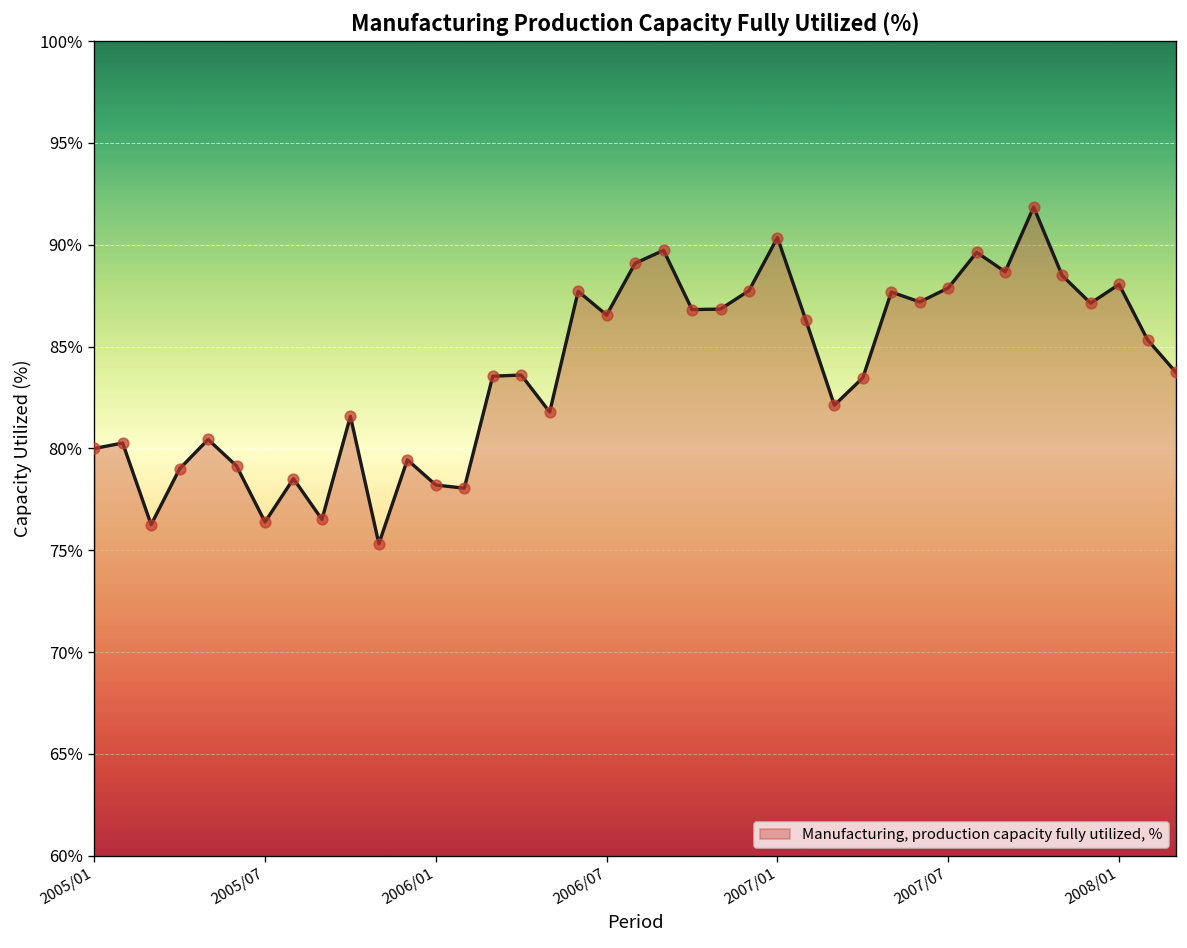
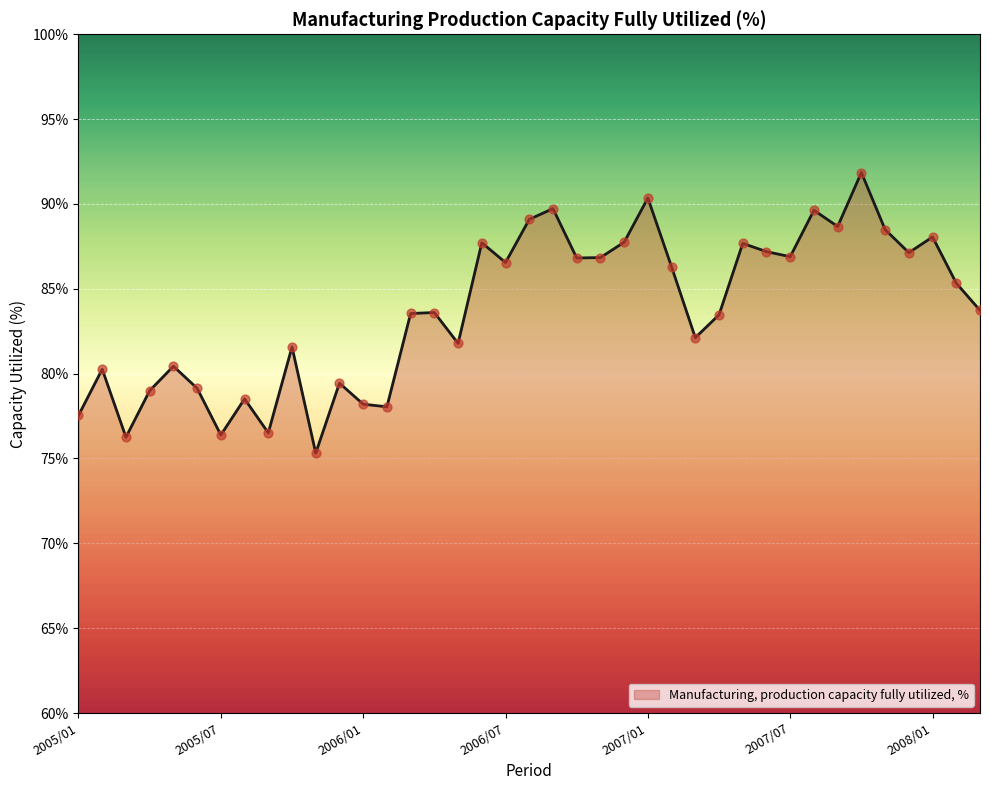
2005/01: 80.0% -> 77.5%
2007/07: 87.9% -> 86.9%
